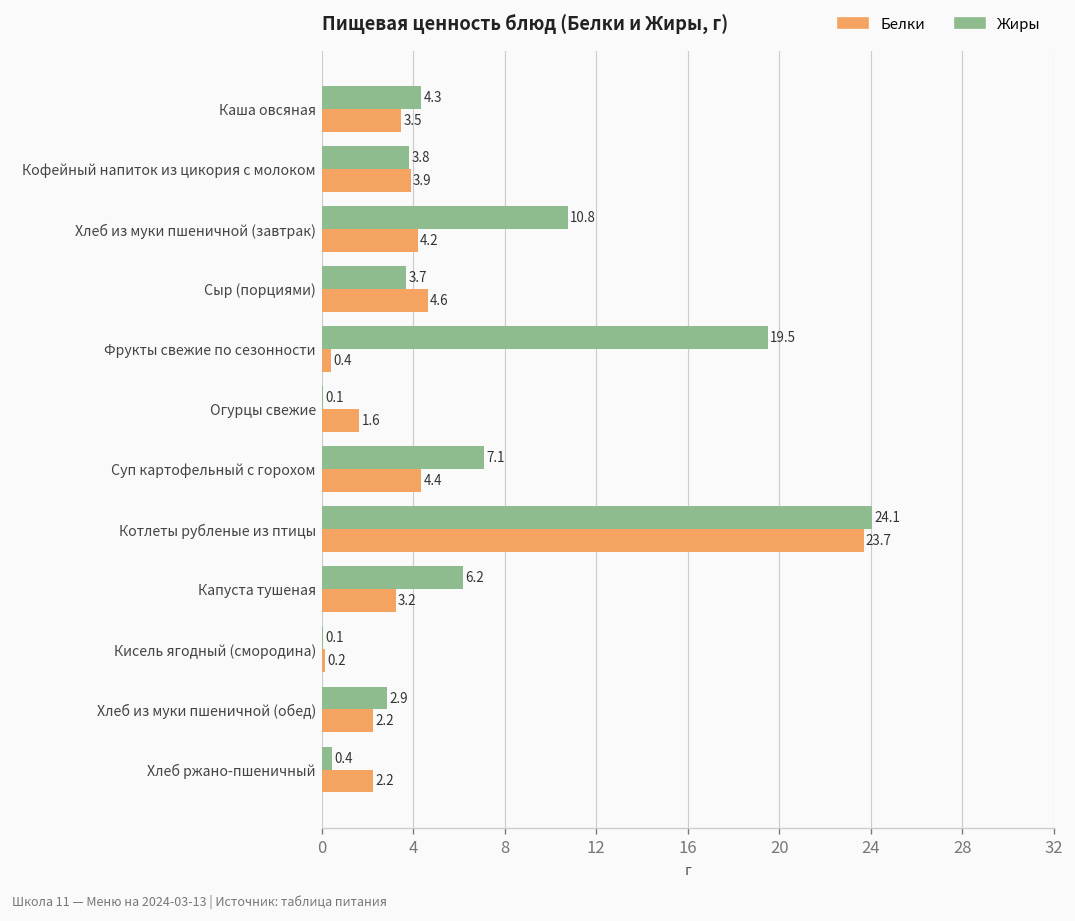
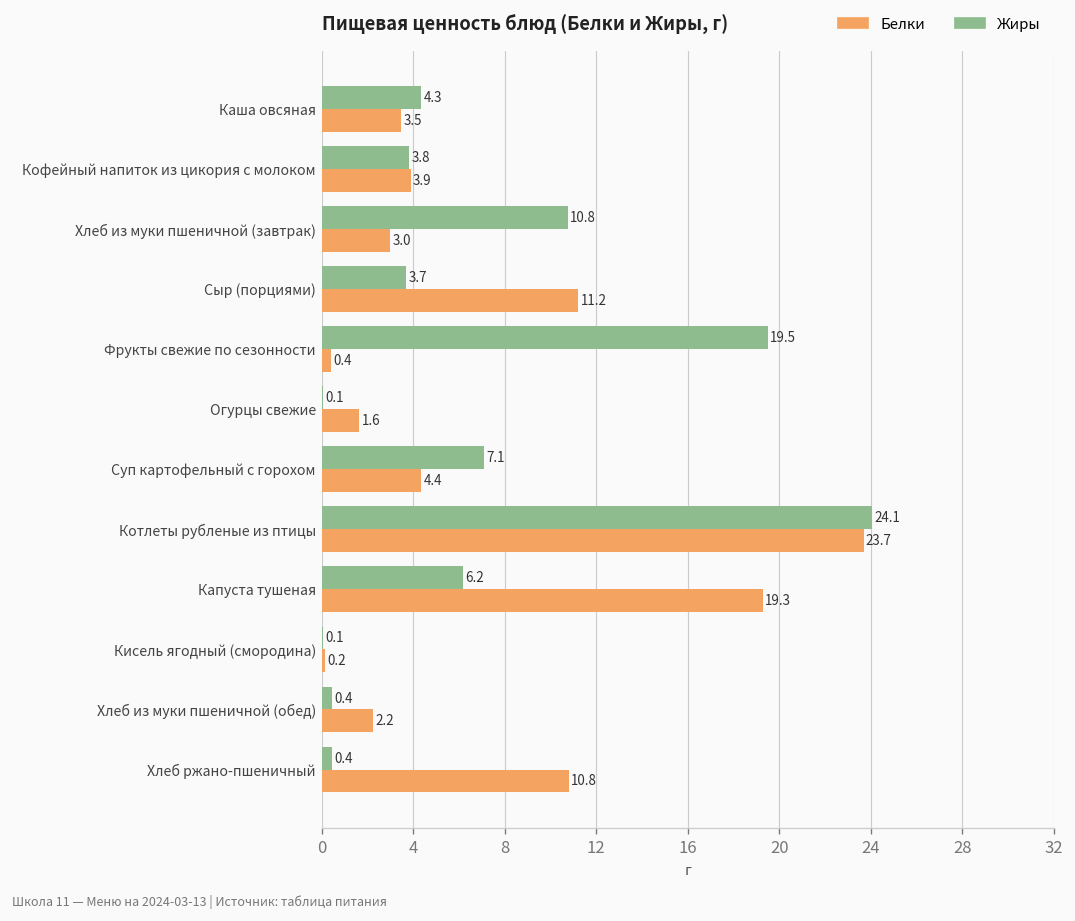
Белки, Хлеб из муки пшеничной (завтрак): 4.2 -> 3.0
Белки, Сыр (порциями): 4.6 -> 11.2
Белки, Капуста тушеная: 3.2 -> 19.3
Жиры, Хлеб из муки пшеничной (обед): 2.9 -> 0.4
Белки, Хлеб ржано-пшеничный: 2.2 -> 10.8
